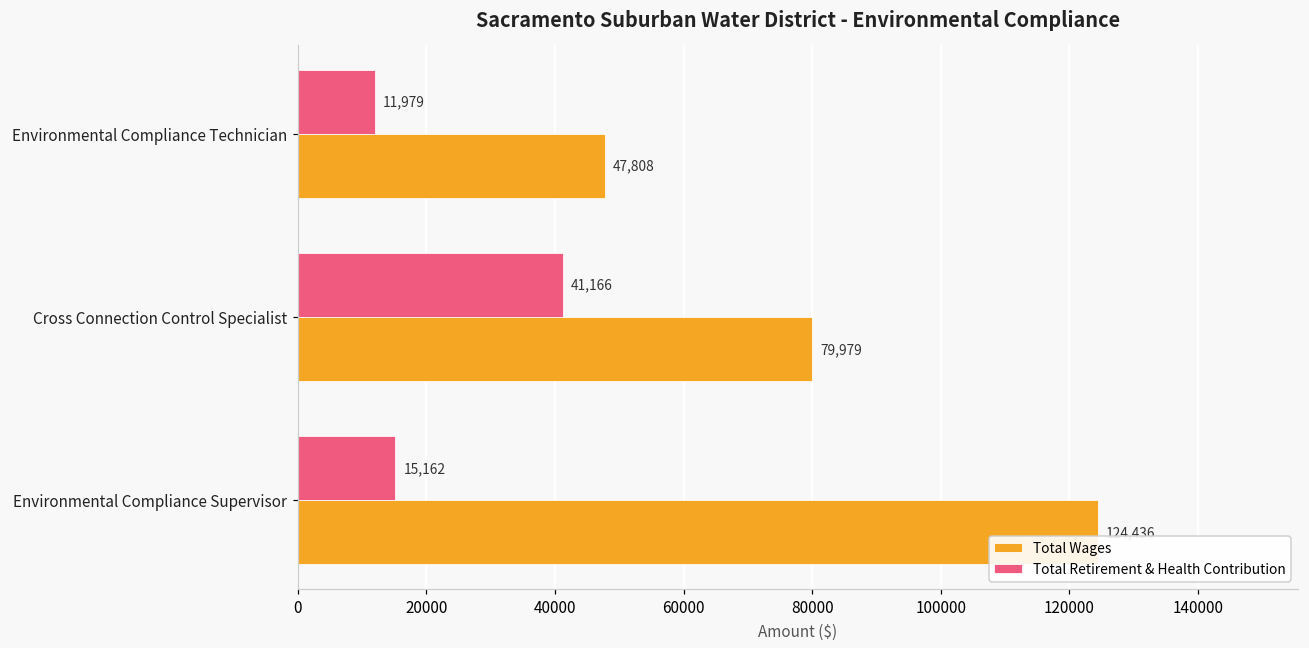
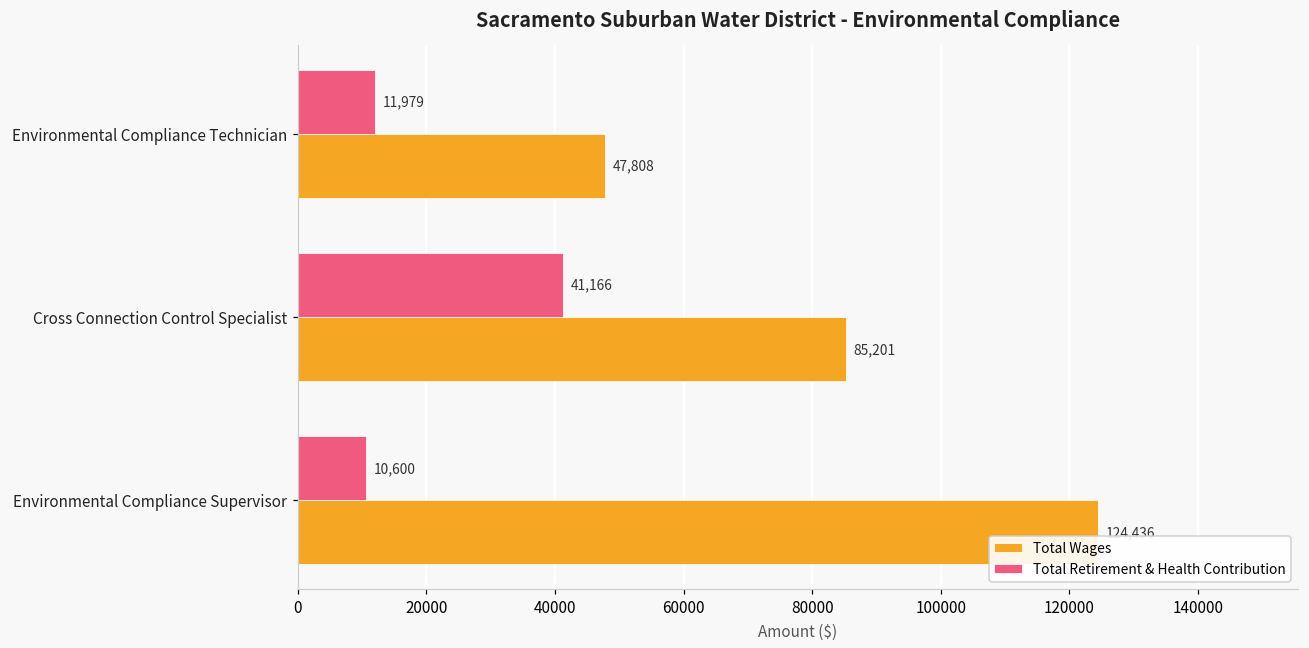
Total Wages, Cross Connection Control Specialist: 79,979 -> 85,201
Total Retirement & Health Contribution, Environmental Compliance Supervisor: 15,162 -> 10,600
